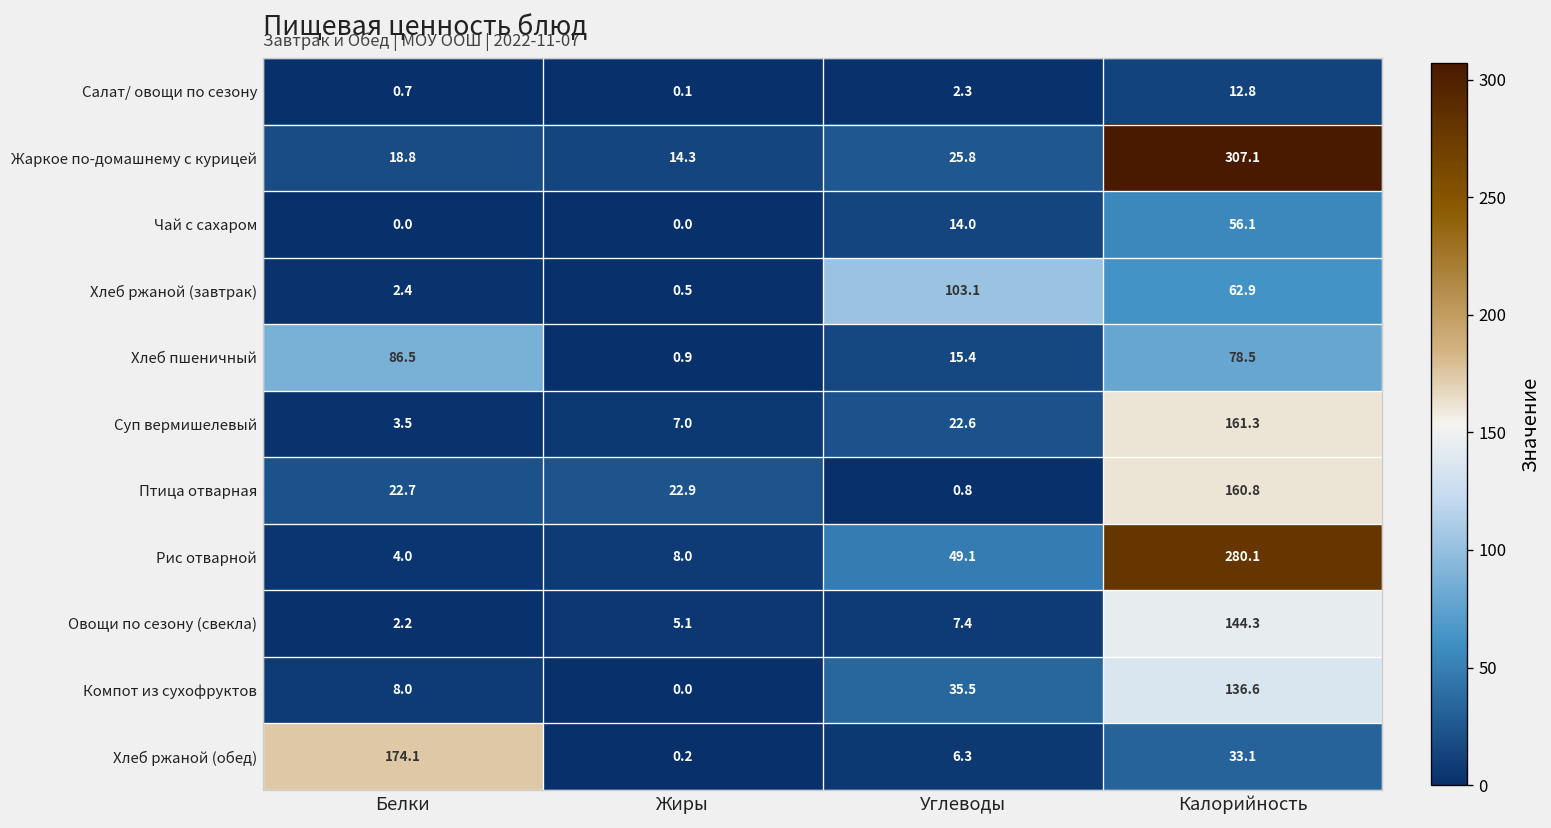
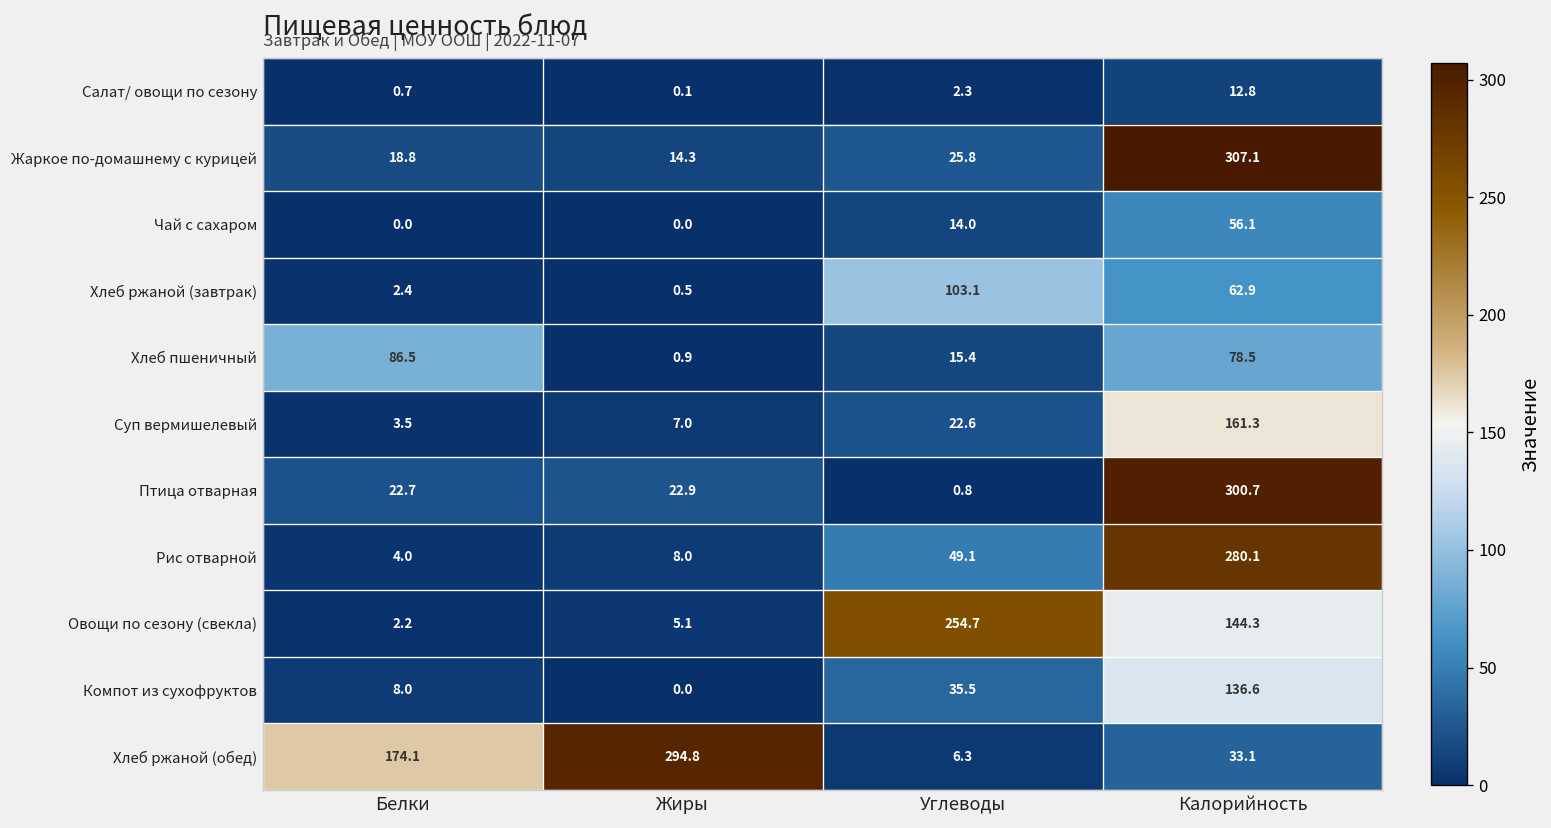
Птица отварная, Калорийность: 160.8 -> 300.7
Овощи по сезону (свекла), Углеводы: 7.4 -> 254.7
Хлеб ржаной (обед), Жиры: 0.2 -> 294.8
